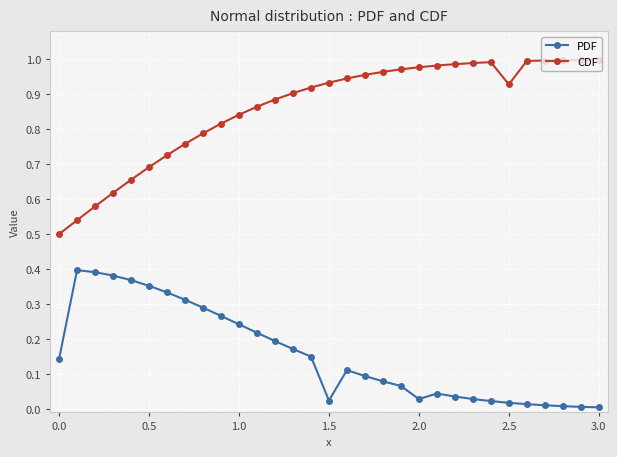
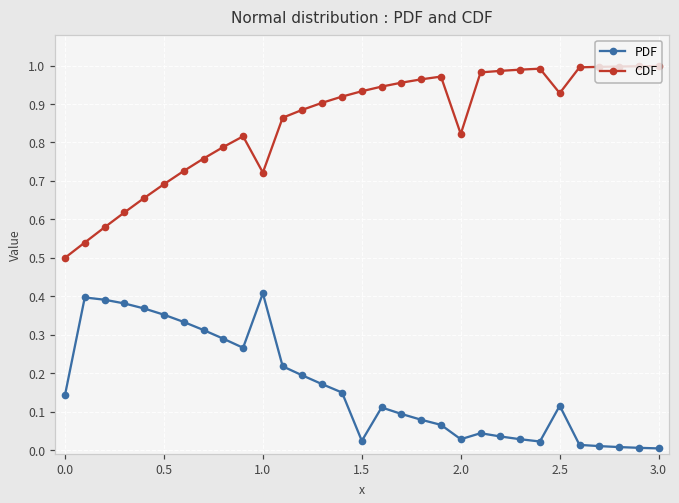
PDF, 1.0: 0.24 -> 0.41
CDF, 1.0: 0.84 -> 0.72
CDF, 2.0: 0.98 -> 0.82
PDF, 2.5: 0.02 -> 0.12
